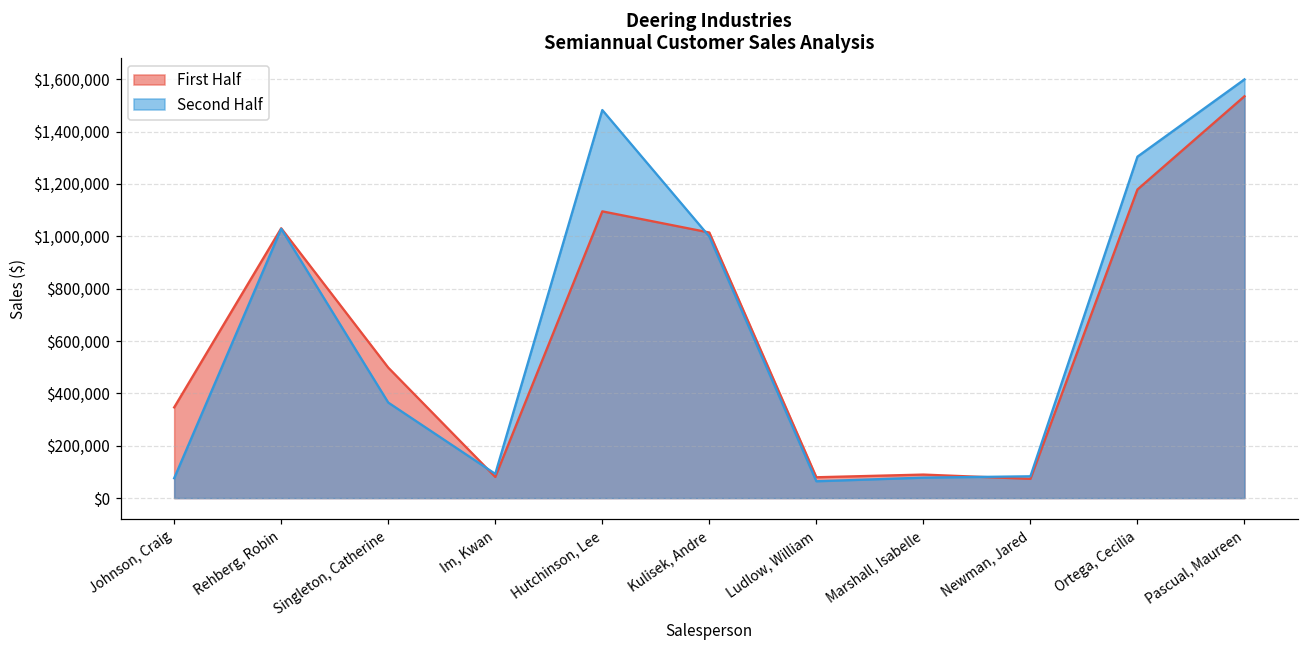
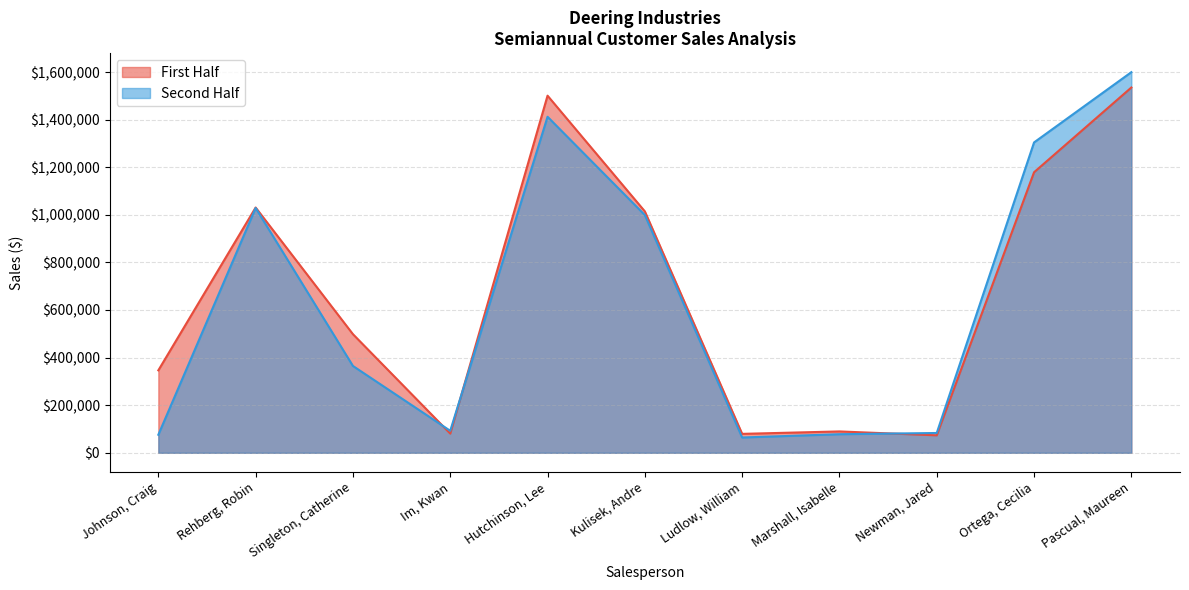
First Half, Hutchinson, Lee: $1,100,000 -> $1,500,000
Second Half, Hutchinson, Lee: $1,480,000 -> $1,410,000
